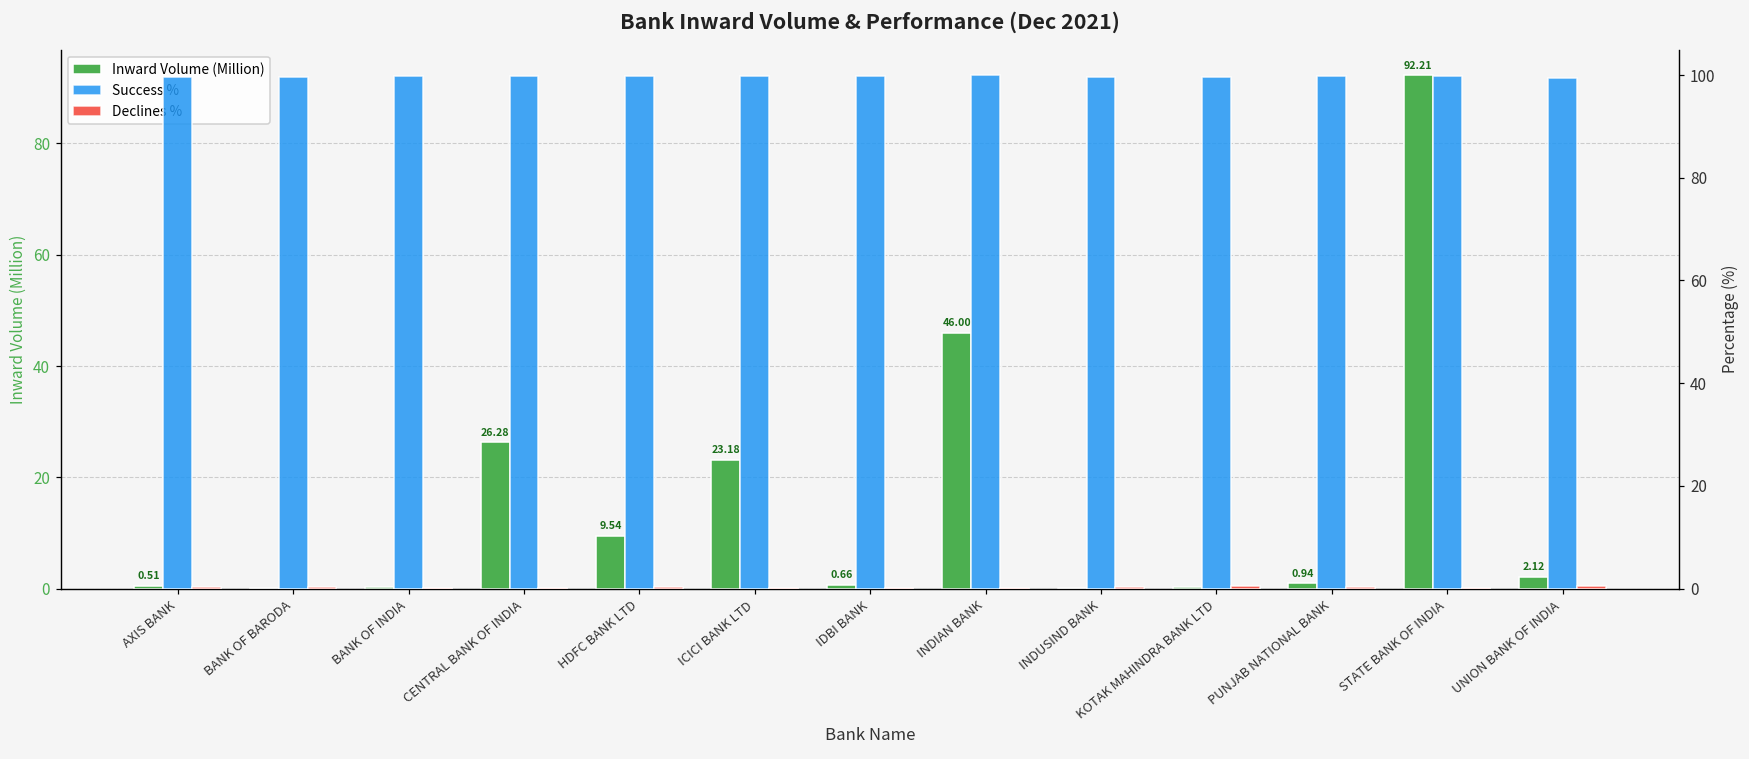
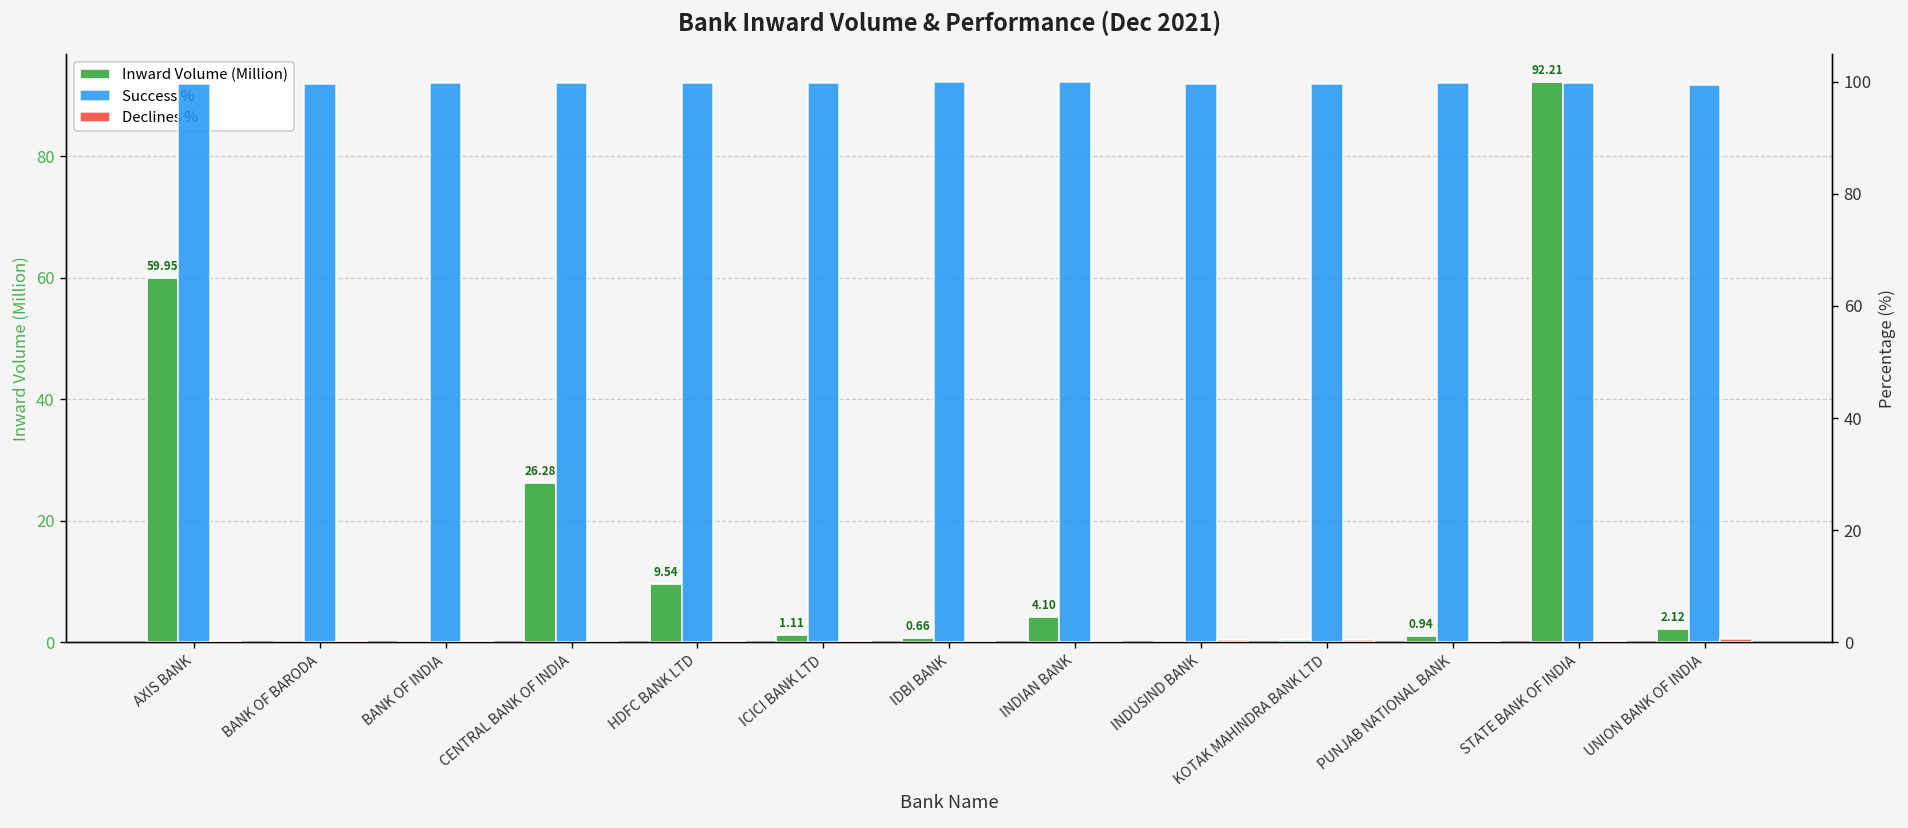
Inward Volume (Million), AXIS BANK: 0.51 -> 59.95
Inward Volume (Million), ICICI BANK LTD: 23.18 -> 1.11
Inward Volume (Million), INDIAN BANK: 46.00 -> 4.10
